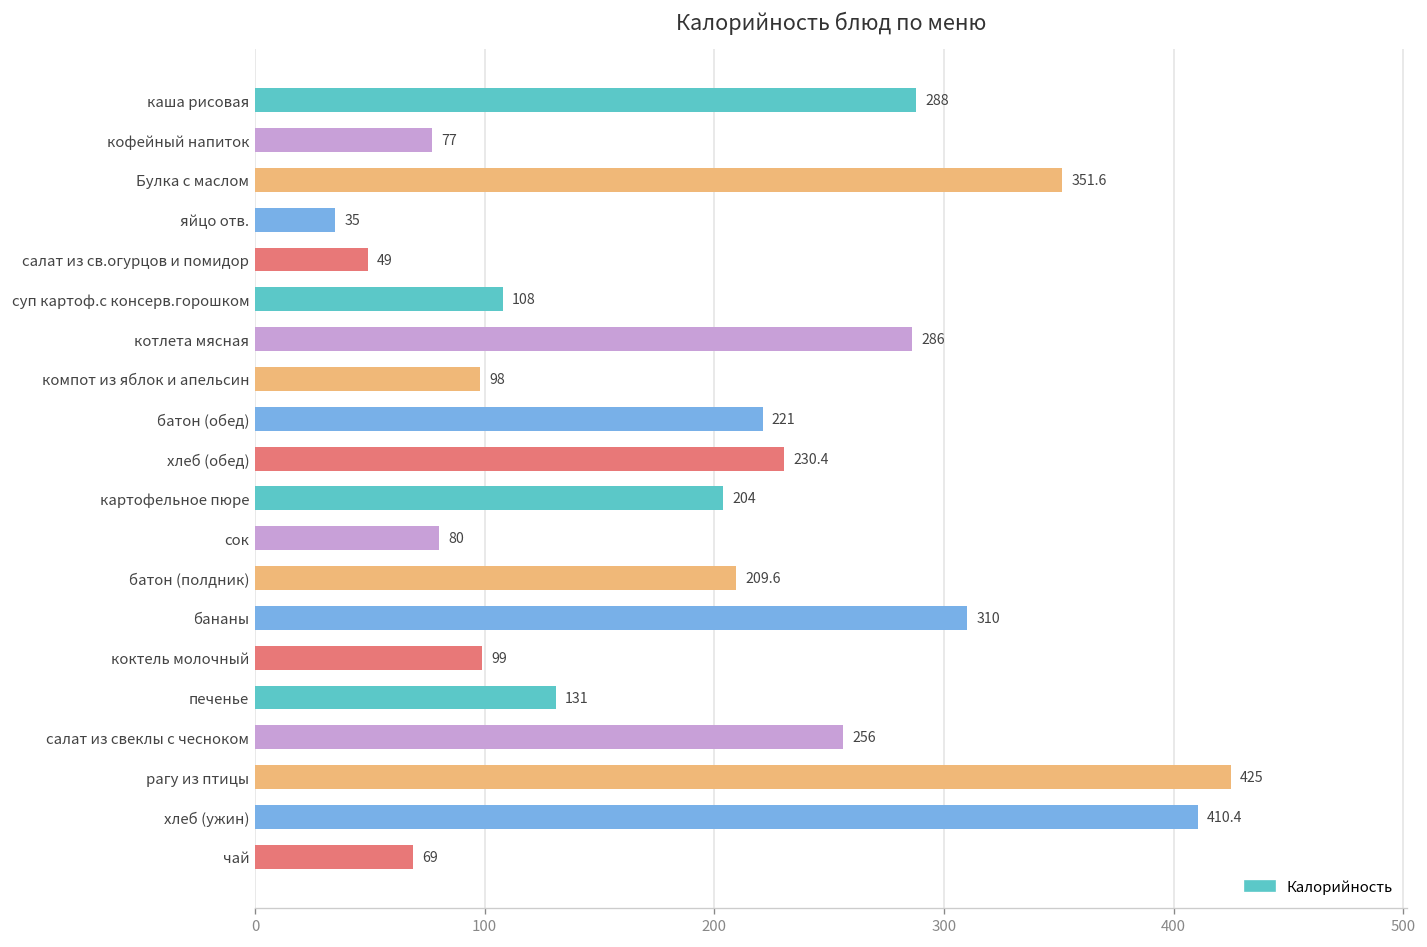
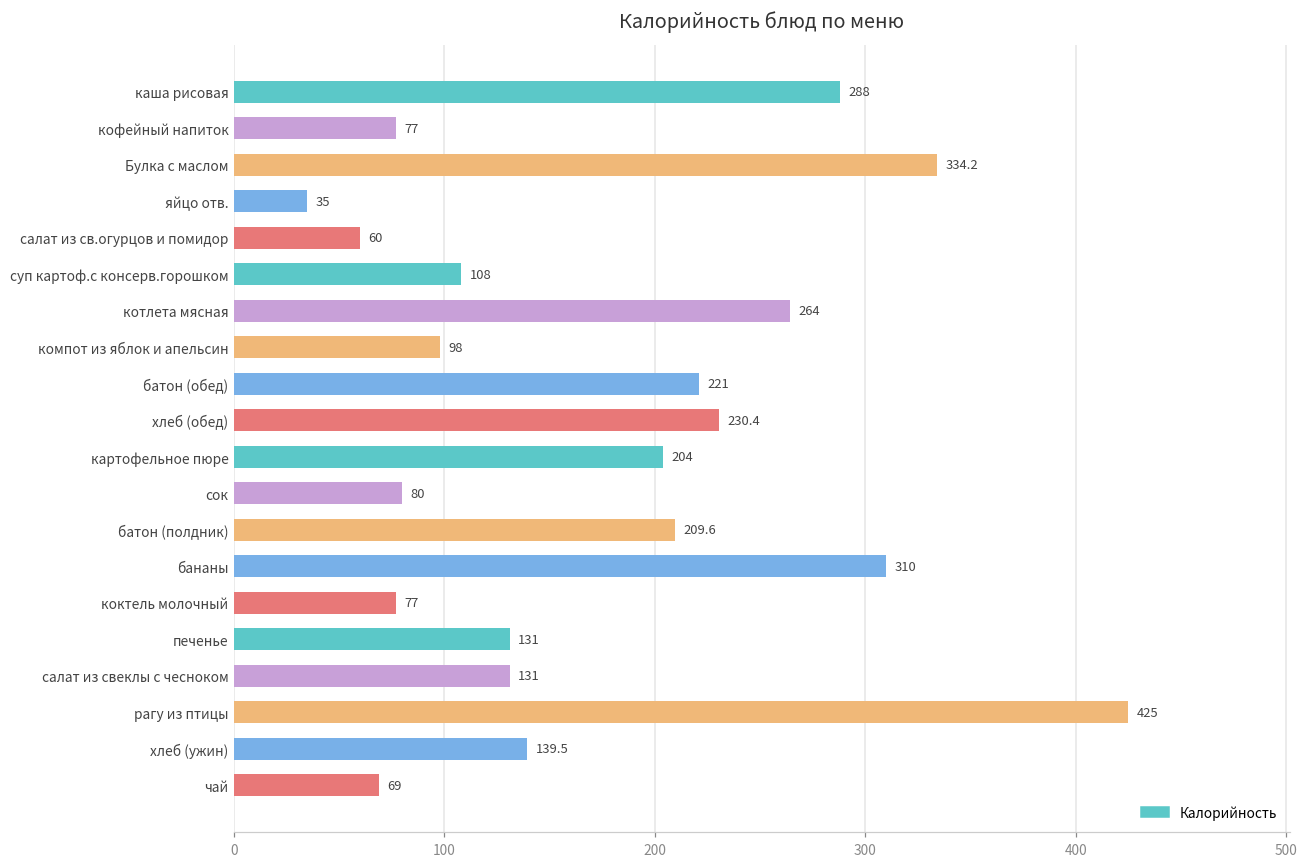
Булка с маслом: 351.6 -> 334.2
салат из св.огурцов и помидор: 49 -> 60
котлета мясная: 286 -> 264
коктель молочный: 99 -> 77
салат из свеклы с чесноком: 256 -> 131
хлеб (ужин): 410.4 -> 139.5
